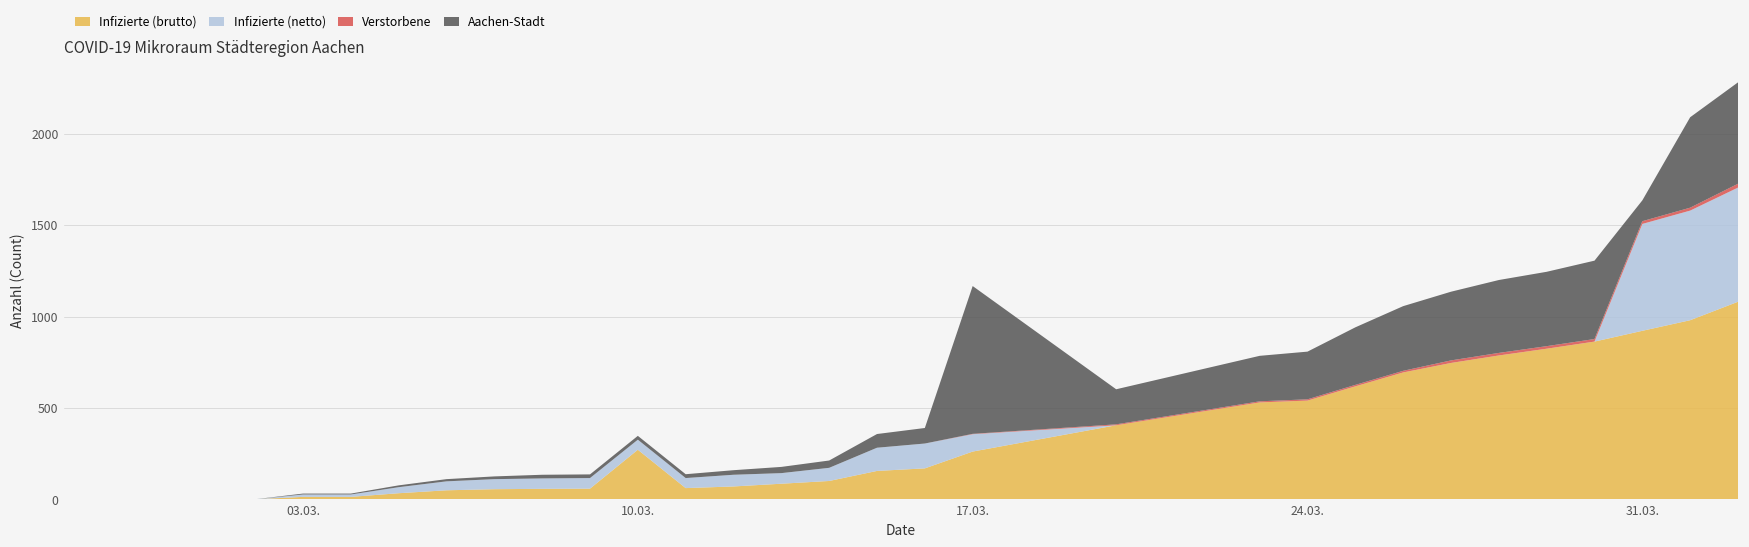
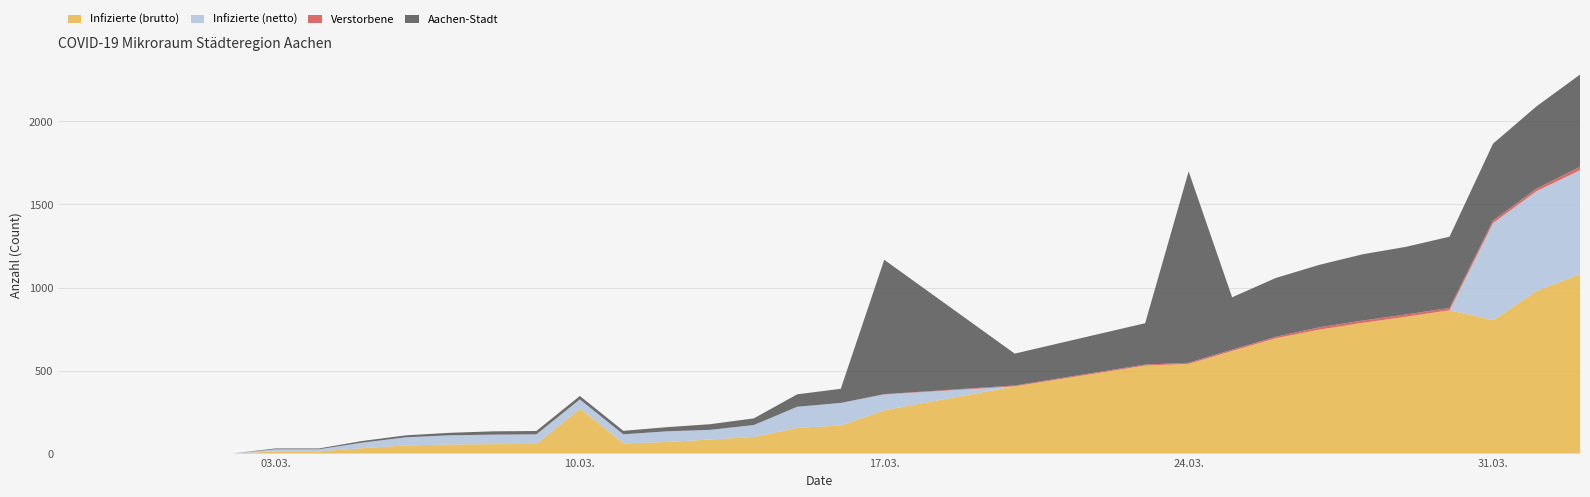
Aachen-Stadt, 24.03.: 260 -> 1150
Infizierte (brutto), 31.03.: 920 -> 800
Aachen-Stadt, 31.03.: 110 -> 460
